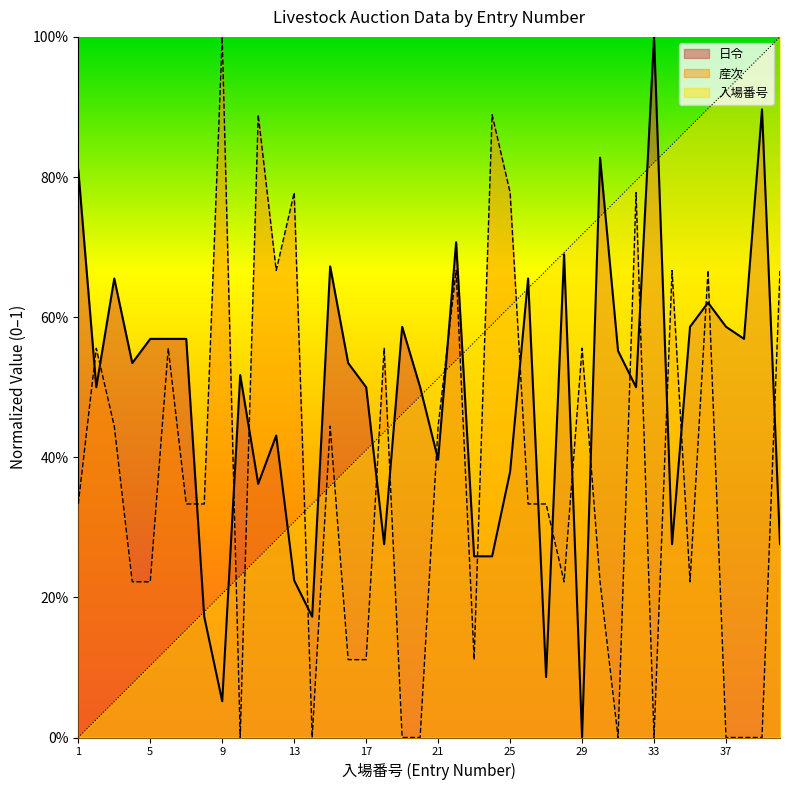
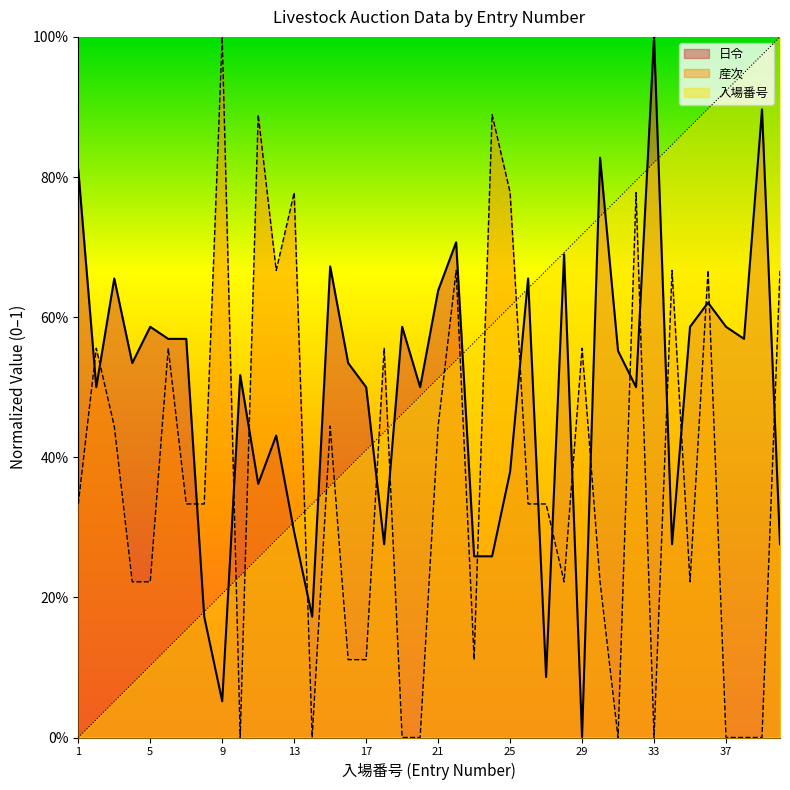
日令, 5: 57% -> 59%
日令, 13: 22% -> 29%
日令, 21: 40% -> 64%
